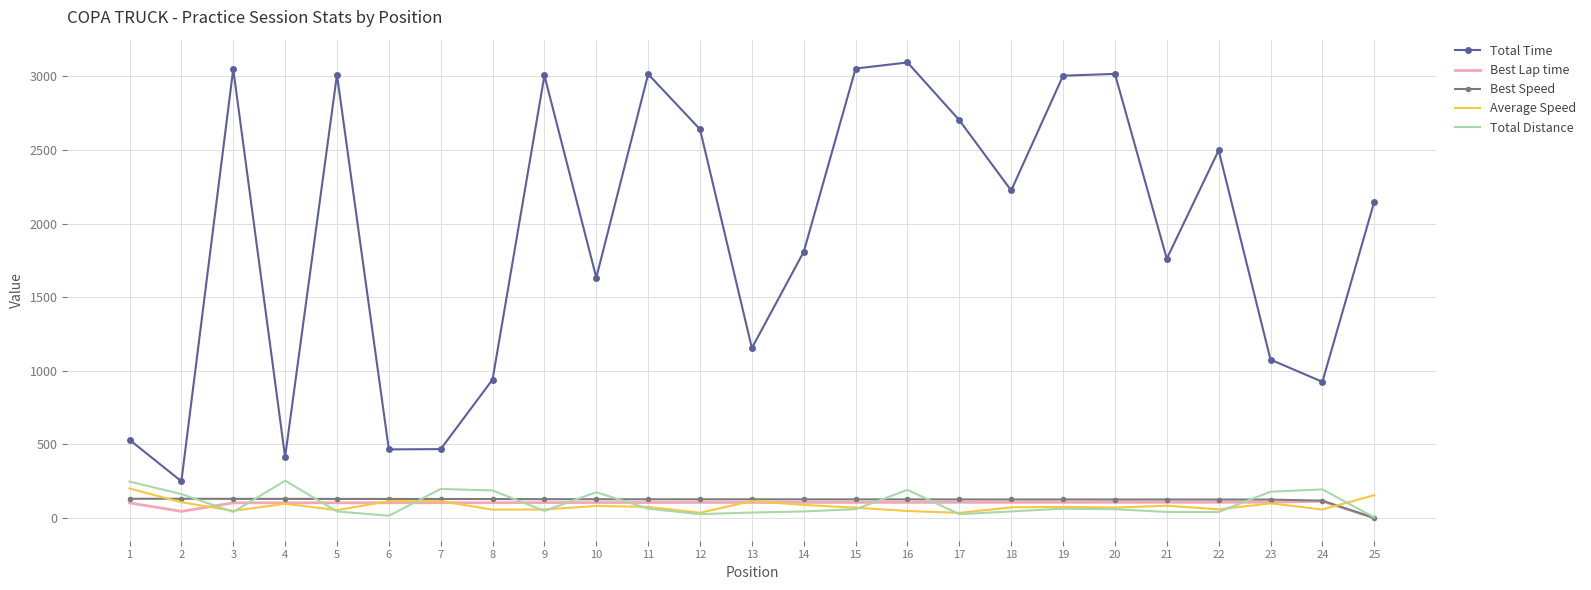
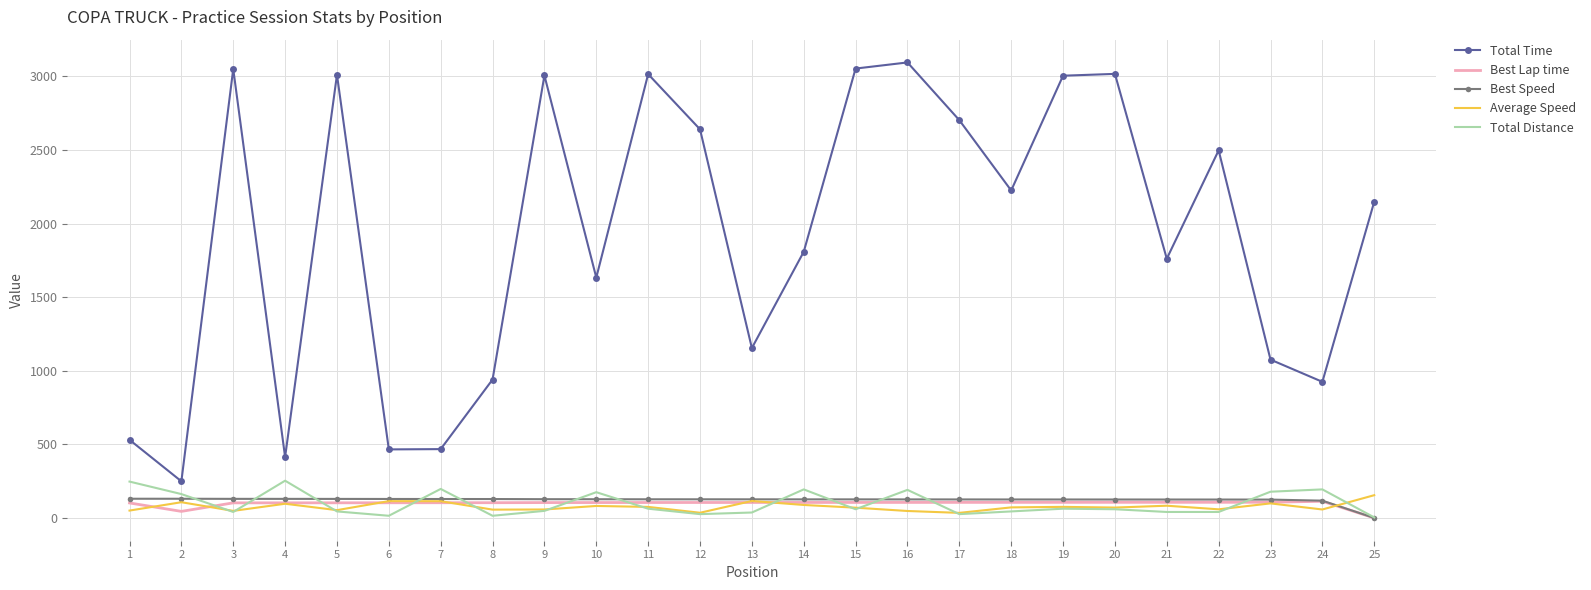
Average Speed, 1: 200 -> 50
Total Distance, 8: 190 -> 10
Total Distance, 14: 40 -> 190
